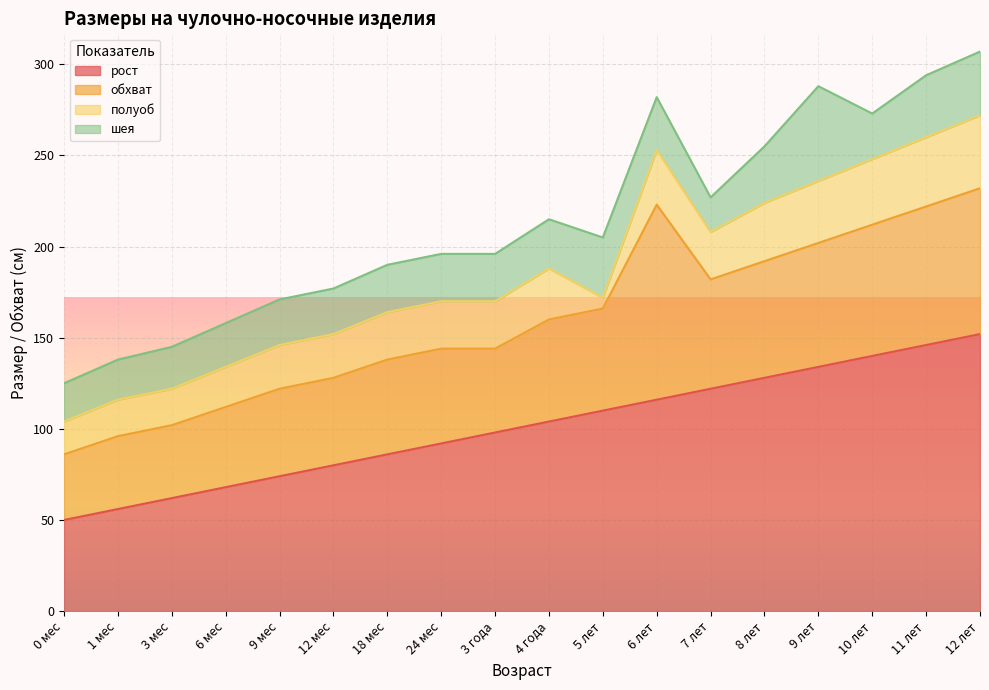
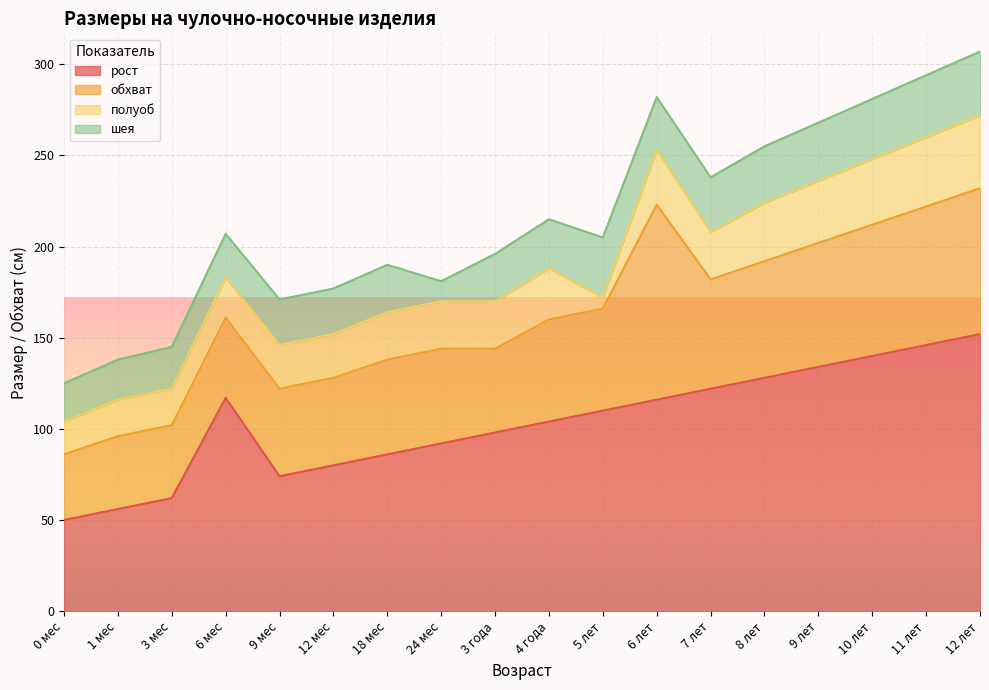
рост, 6 мес: 68 -> 117
шея, 24 мес: 26 -> 11
шея, 7 лет: 19 -> 30
шея, 9 лет: 52 -> 32
шея, 10 лет: 25 -> 33
